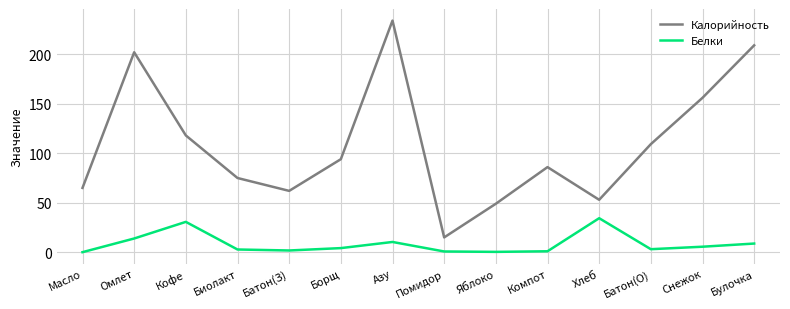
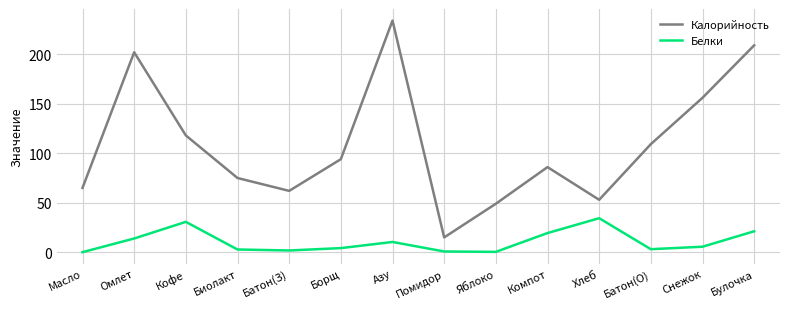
Белки, Компот: 0 -> 20
Белки, Булочка: 10 -> 20
